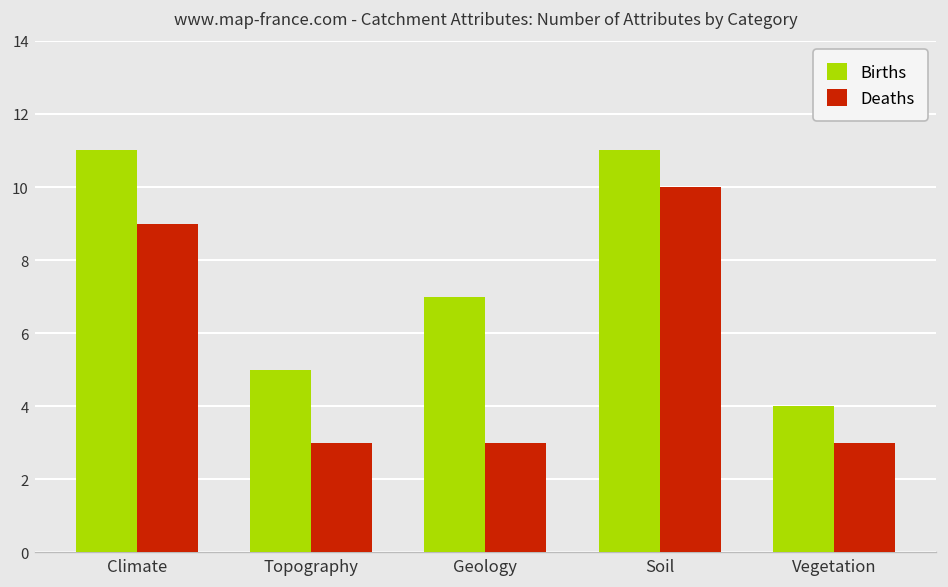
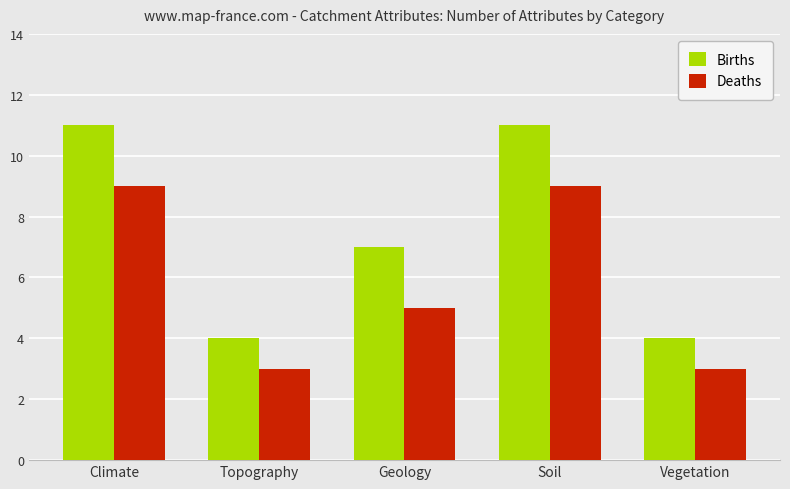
Births, Topography: 5 -> 4
Deaths, Geology: 3 -> 5
Deaths, Soil: 10 -> 9
